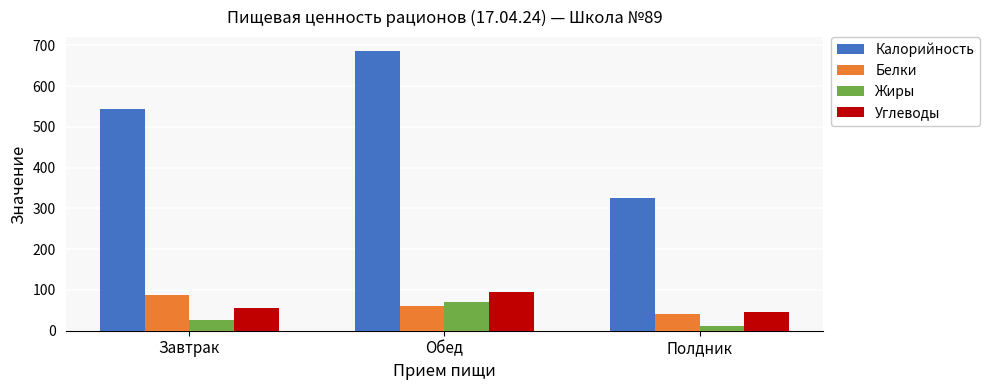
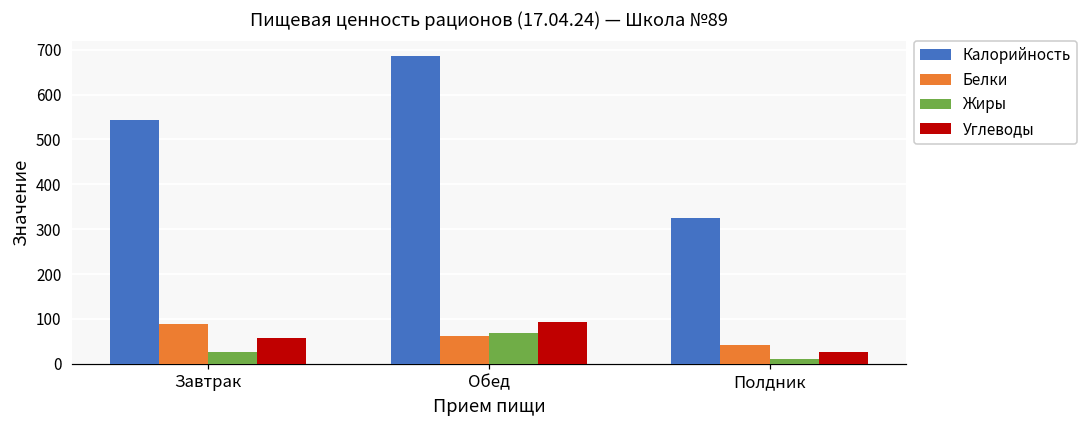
Углеводы, Полдник: 50 -> 30
